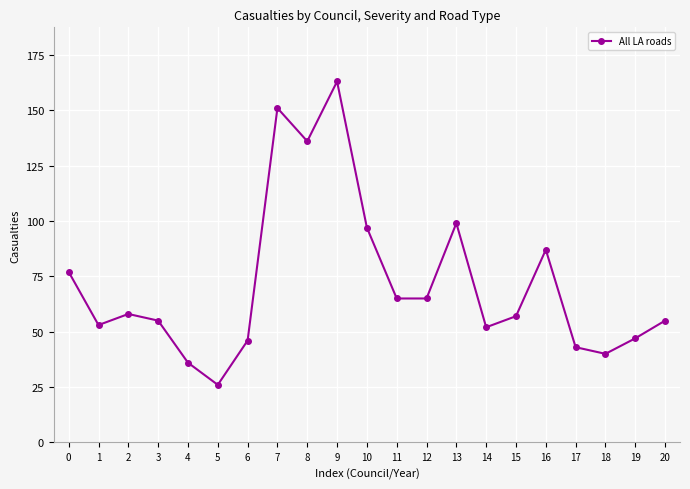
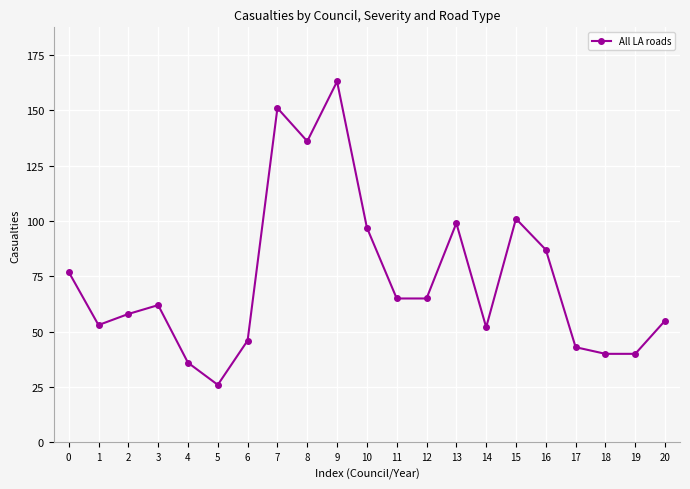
3: 55 -> 62
15: 57 -> 101
19: 47 -> 40
